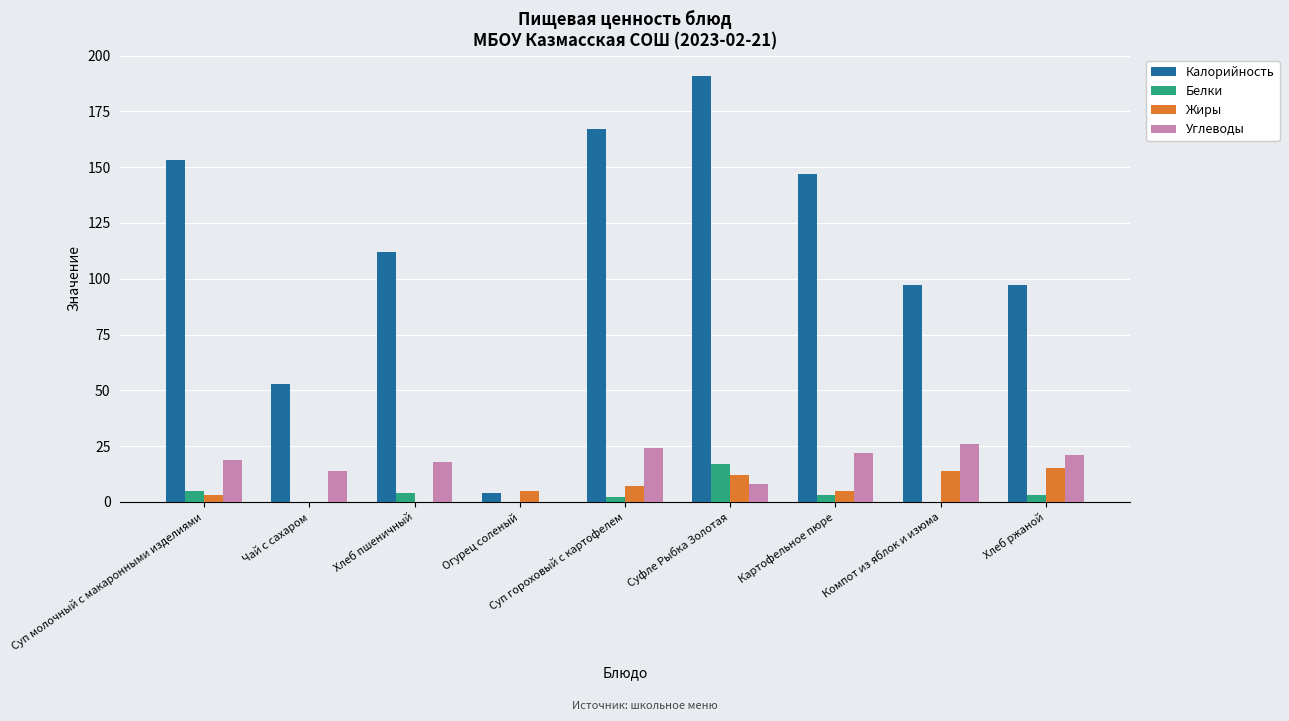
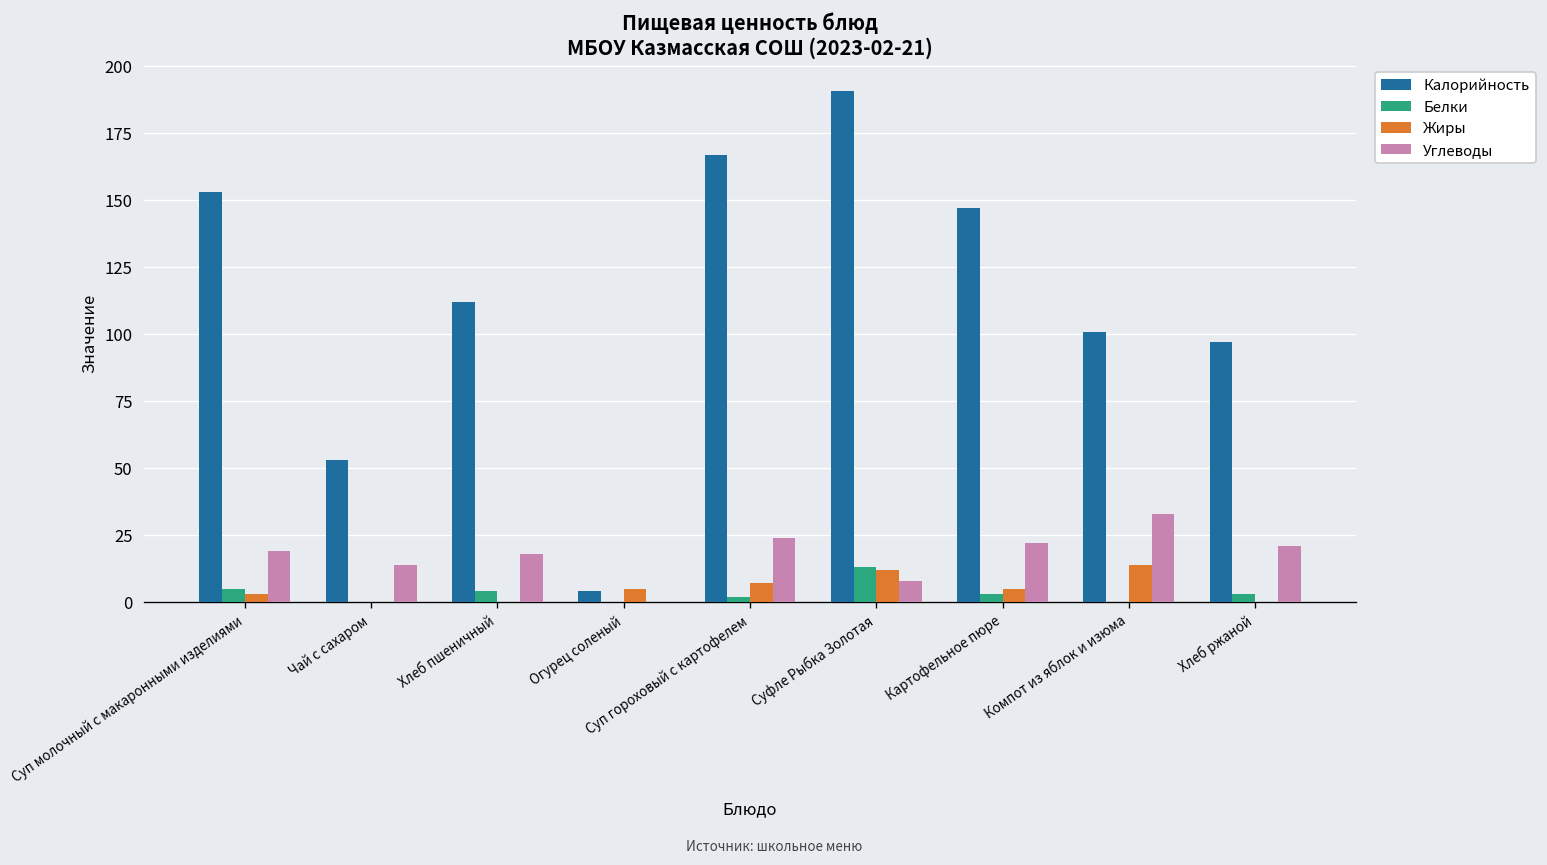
Белки, Суфле Рыбка Золотая: 17 -> 13
Калорийность, Компот из яблок и изюма: 97 -> 101
Углеводы, Компот из яблок и изюма: 26 -> 33
Жиры, Хлеб ржаной: 15 -> 0
